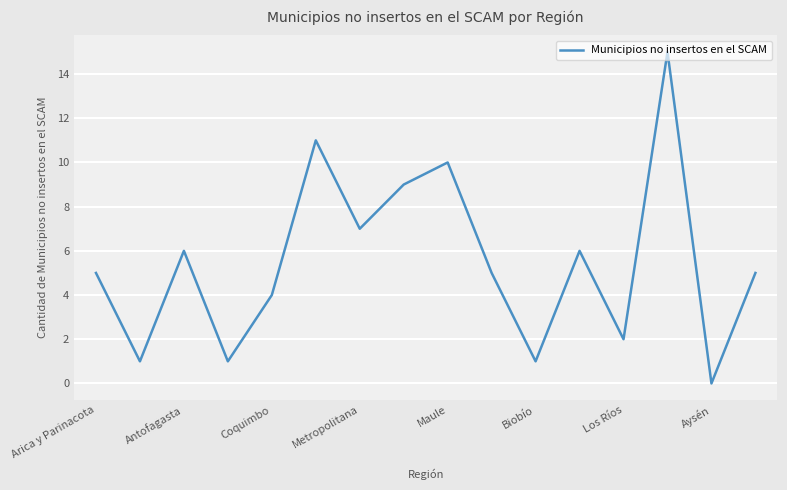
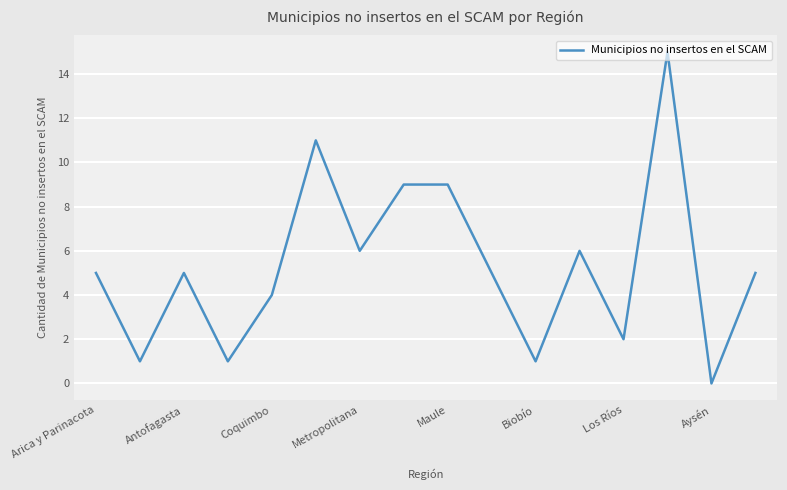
Antofagasta: 6 -> 5
Metropolitana: 7 -> 6
Maule: 10 -> 9
